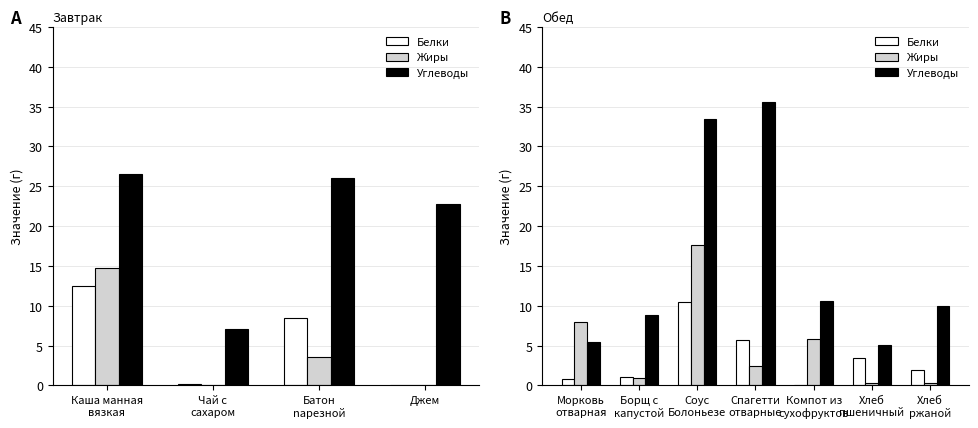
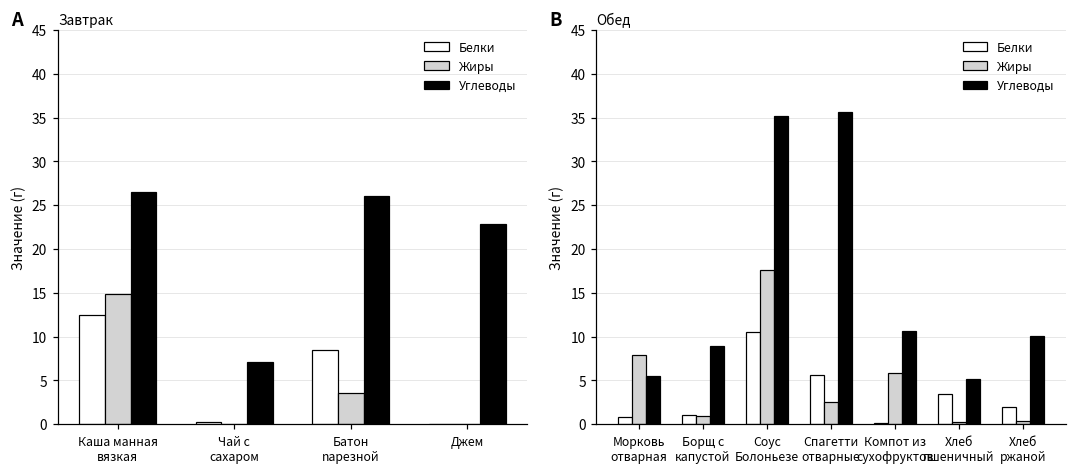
Обед, Углеводы, Соус Болоньезе: 34 -> 35
